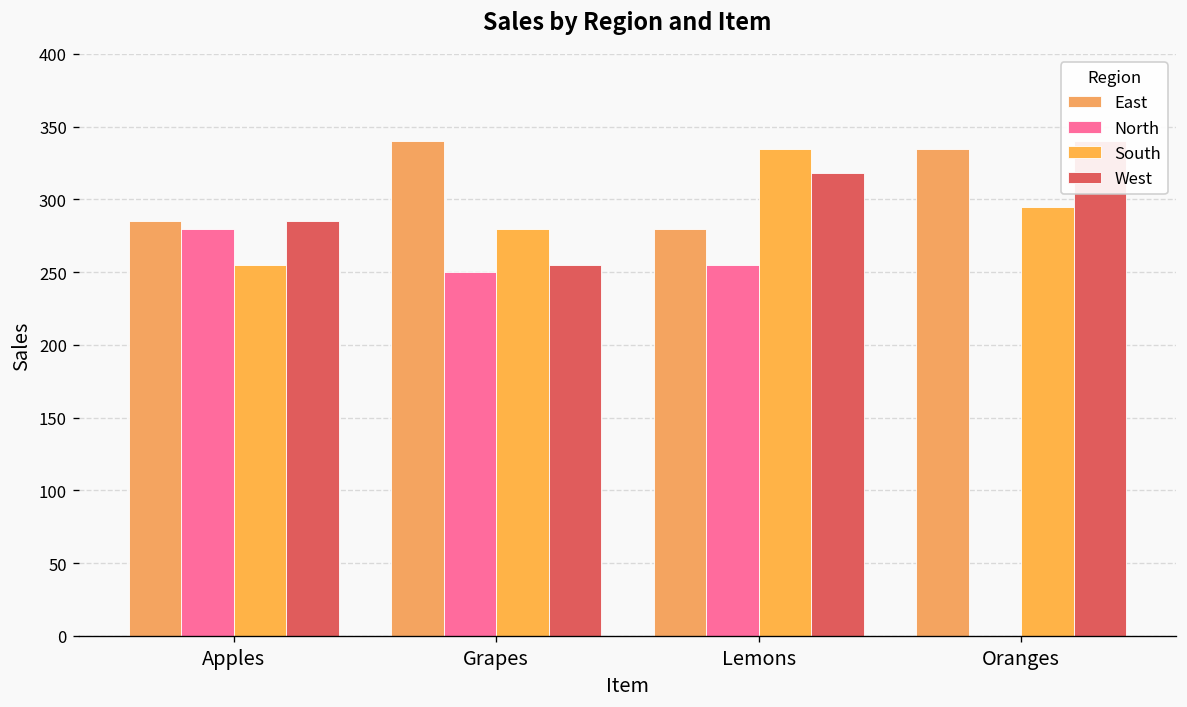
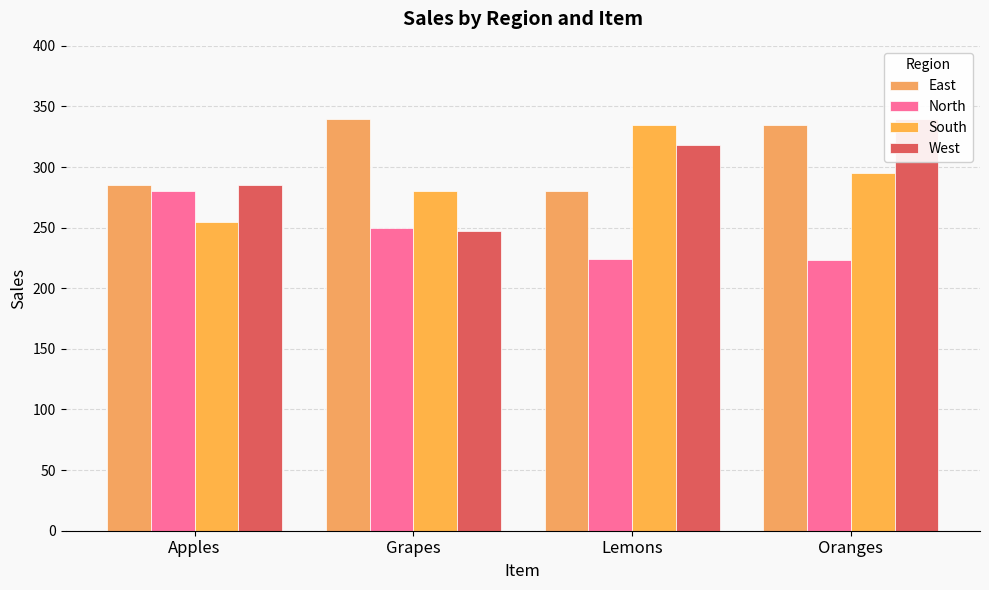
West, Grapes: 255 -> 247
North, Lemons: 255 -> 224
North, Oranges: 0 -> 223
